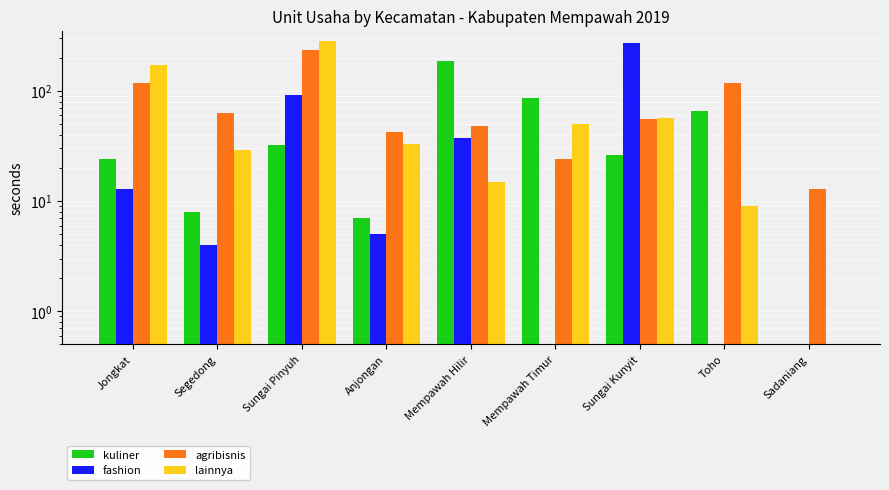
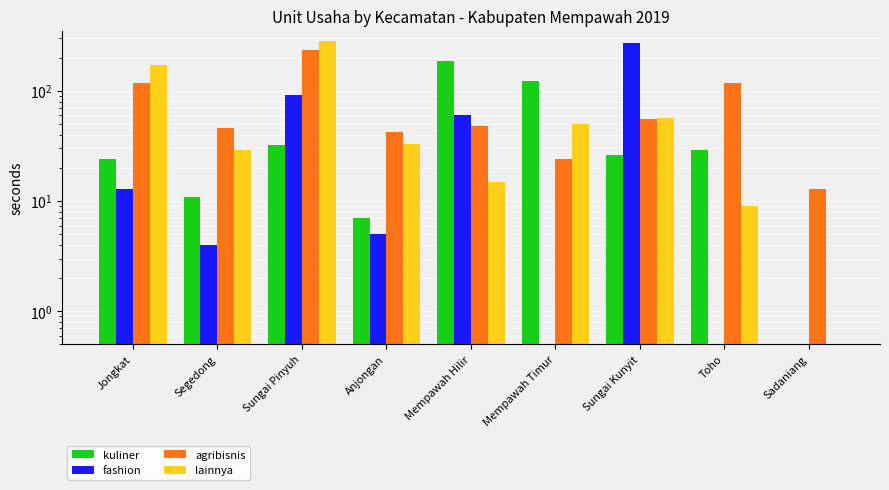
kuliner, Segedong: 8 -> 11
agribisnis, Segedong: 60 -> 46
fashion, Mempawah Hilir: 37 -> 60
kuliner, Mempawah Timur: 90 -> 120
kuliner, Toho: 70 -> 29
